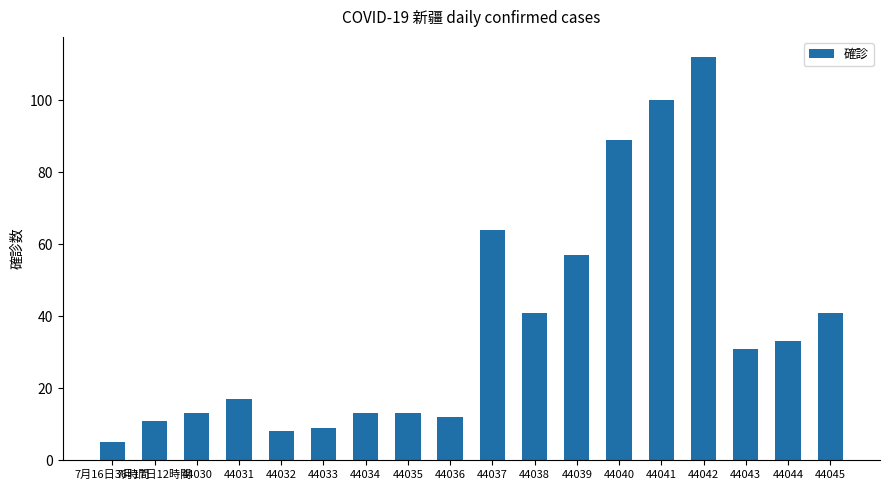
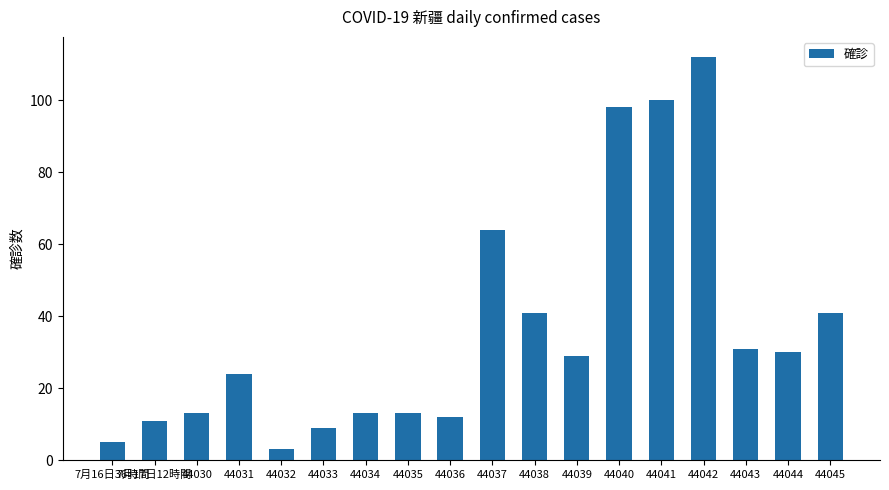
44031: 17 -> 24
44032: 8 -> 3
44039: 57 -> 29
44040: 89 -> 98
44044: 33 -> 30
